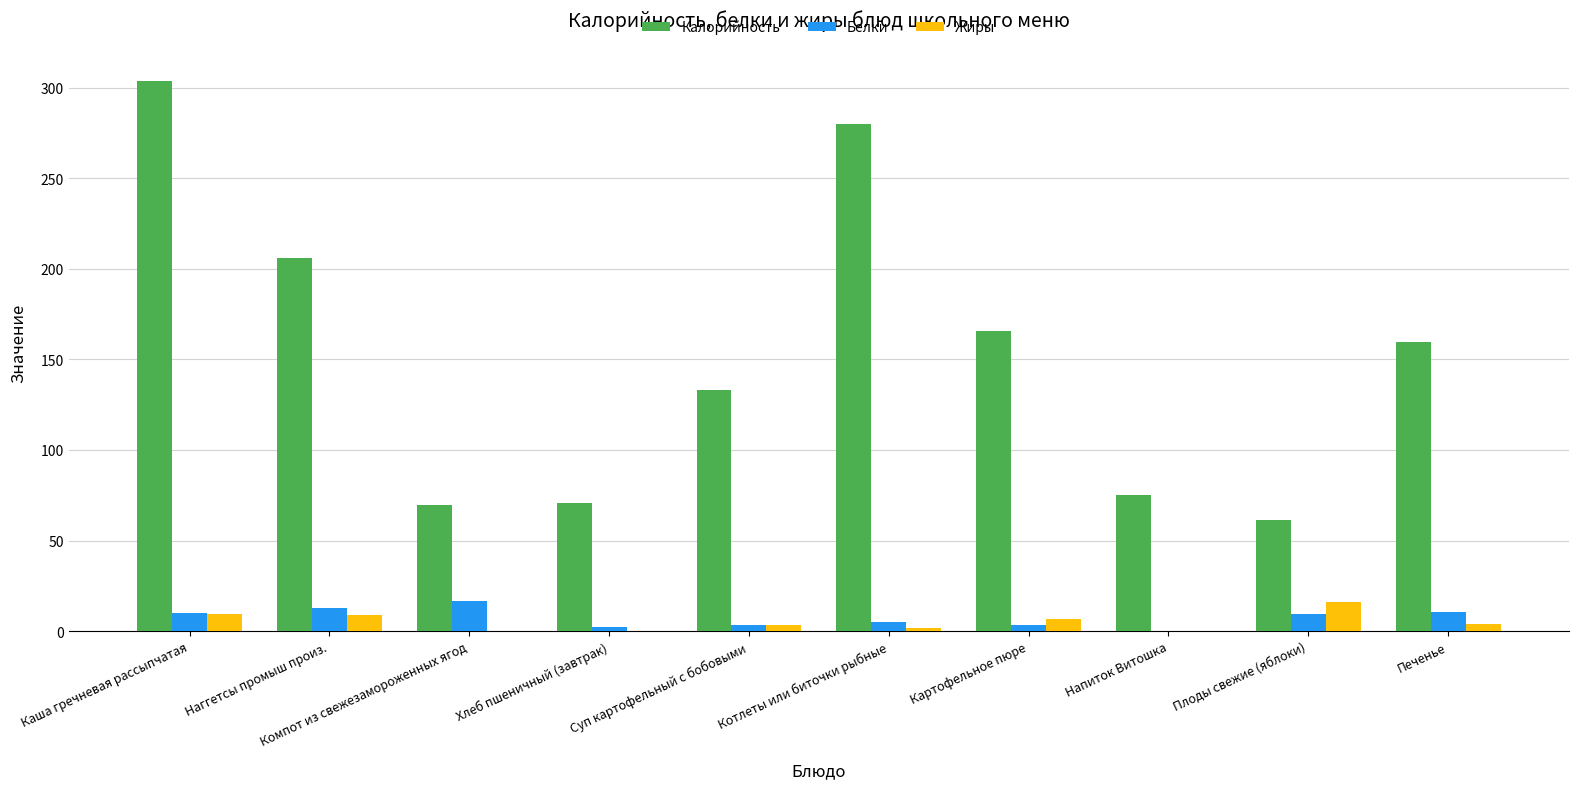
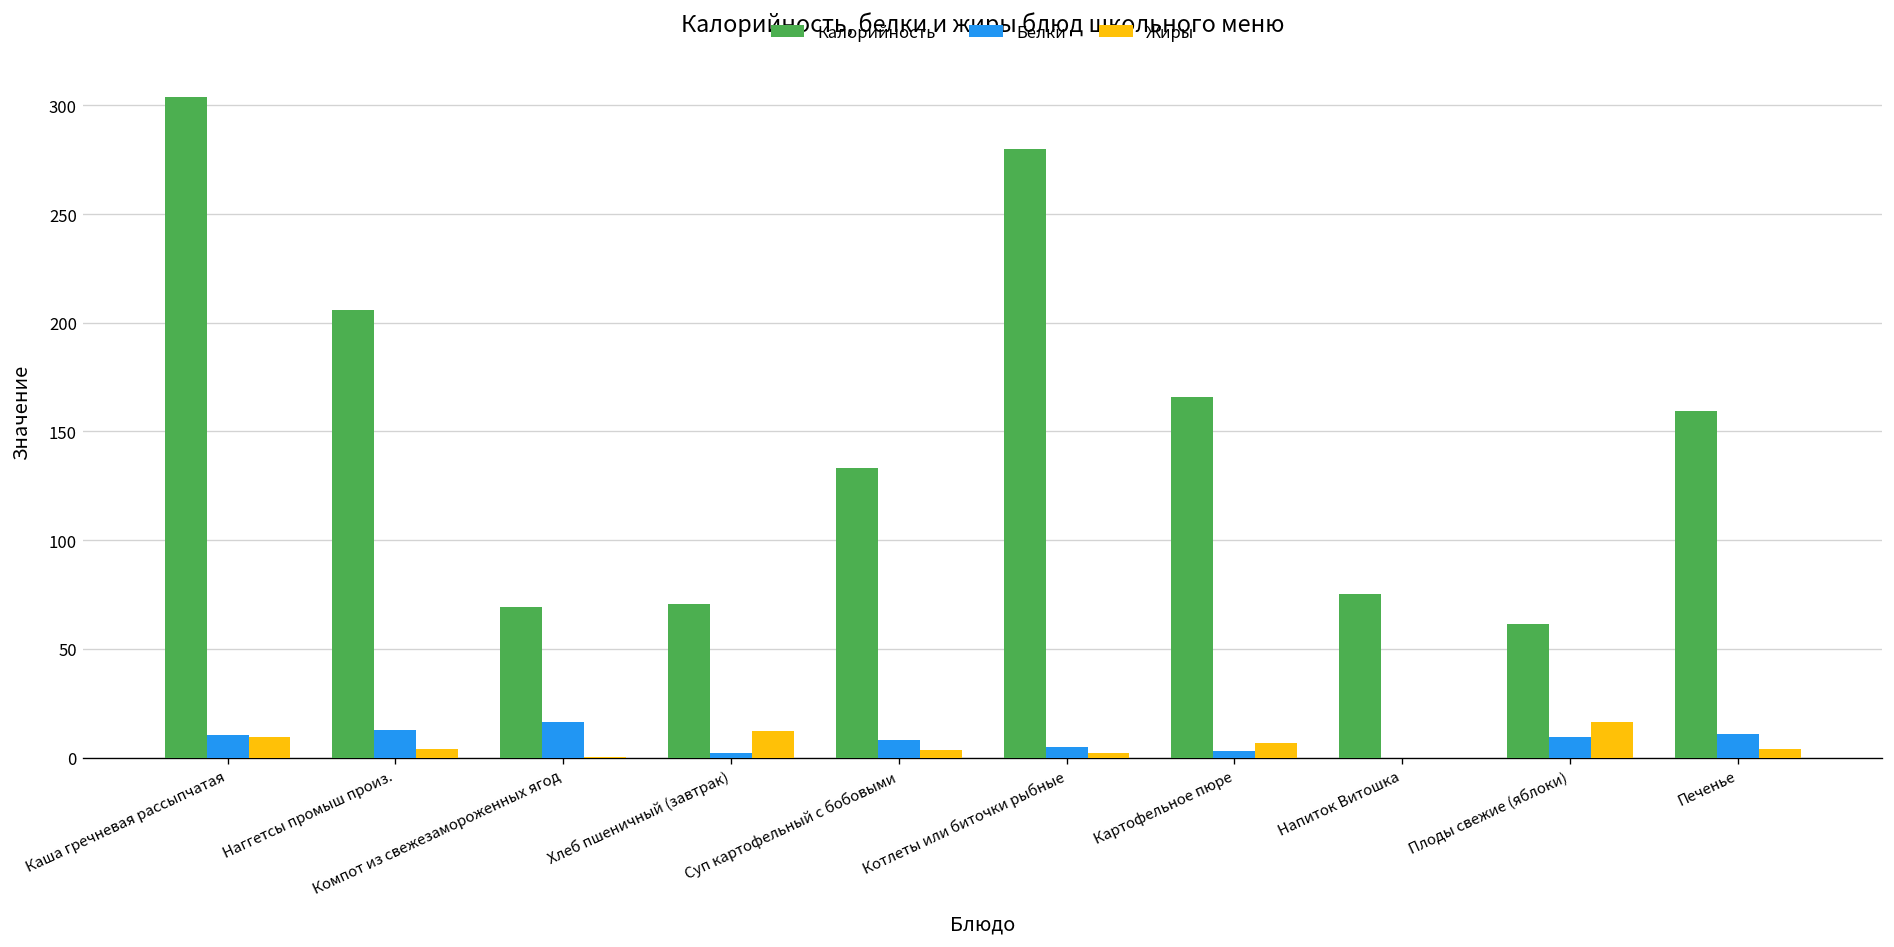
Жиры, Наггетсы промыш произ.: 9 -> 4
Жиры, Хлеб пшеничный (завтрак): 0 -> 12
Белки, Суп картофельный с бобовыми: 3 -> 8
